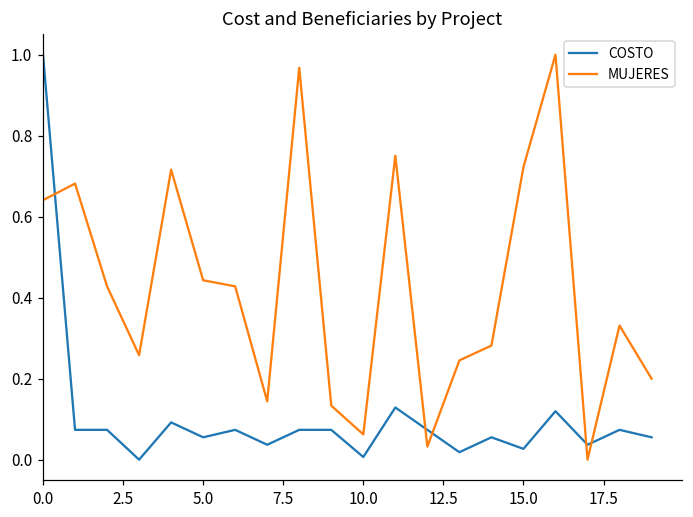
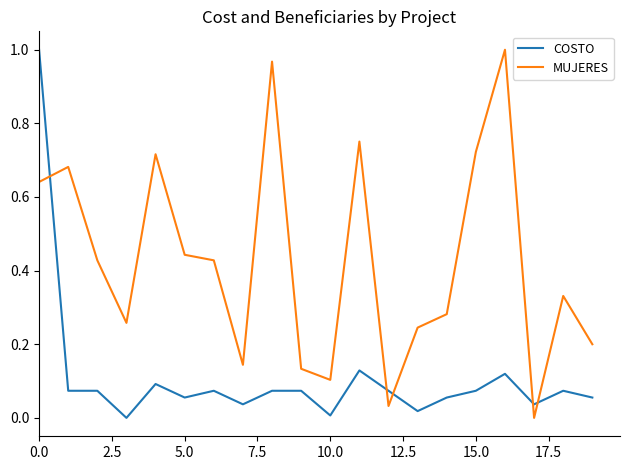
MUJERES, 10.0: 0.06 -> 0.10
COSTO, 15.0: 0.03 -> 0.07
